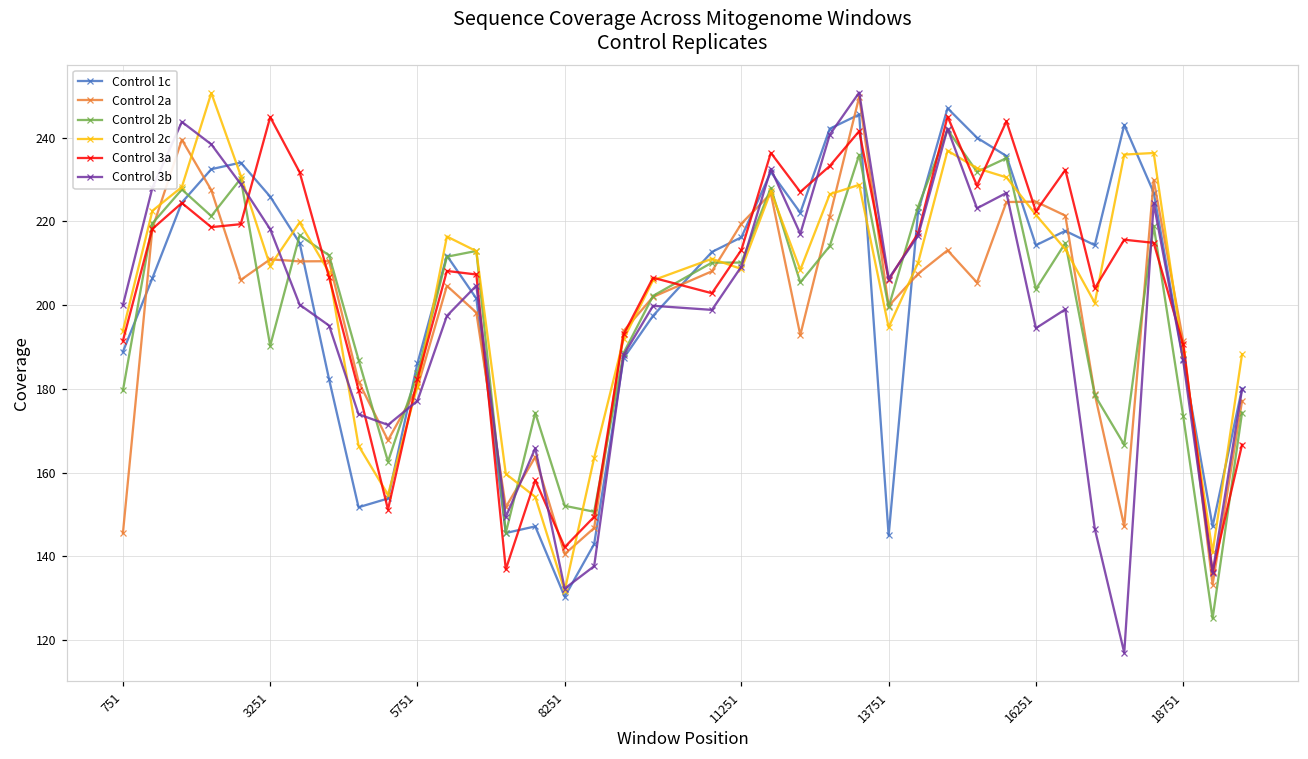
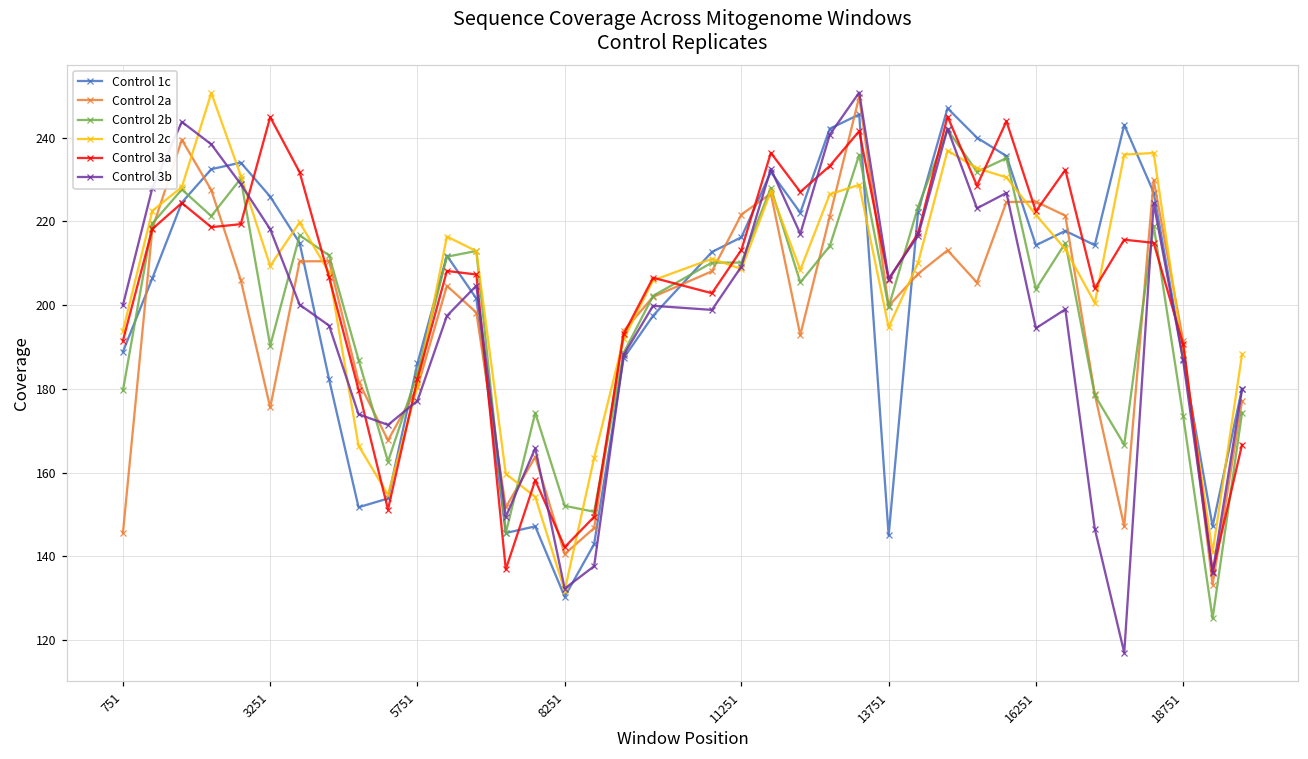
Control 2a, 3251: 211 -> 176
Control 2a, 11251: 219 -> 222
